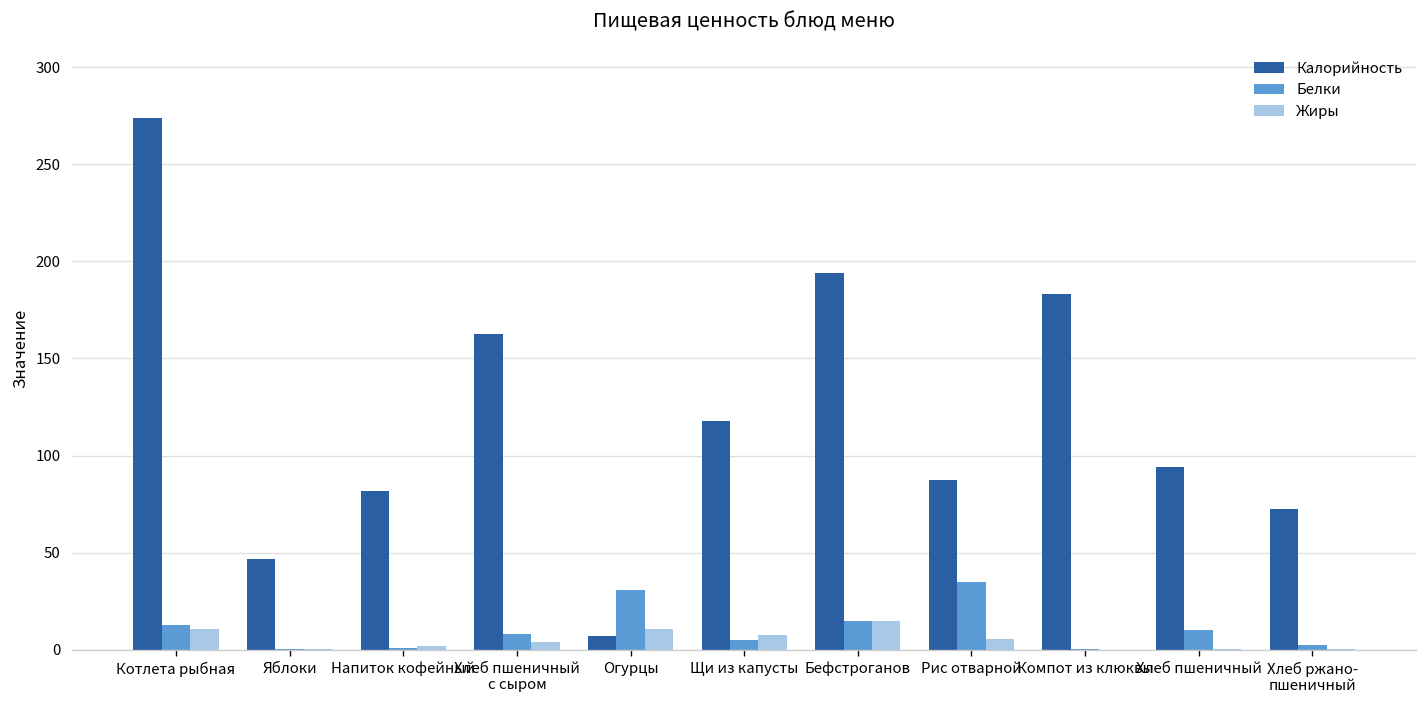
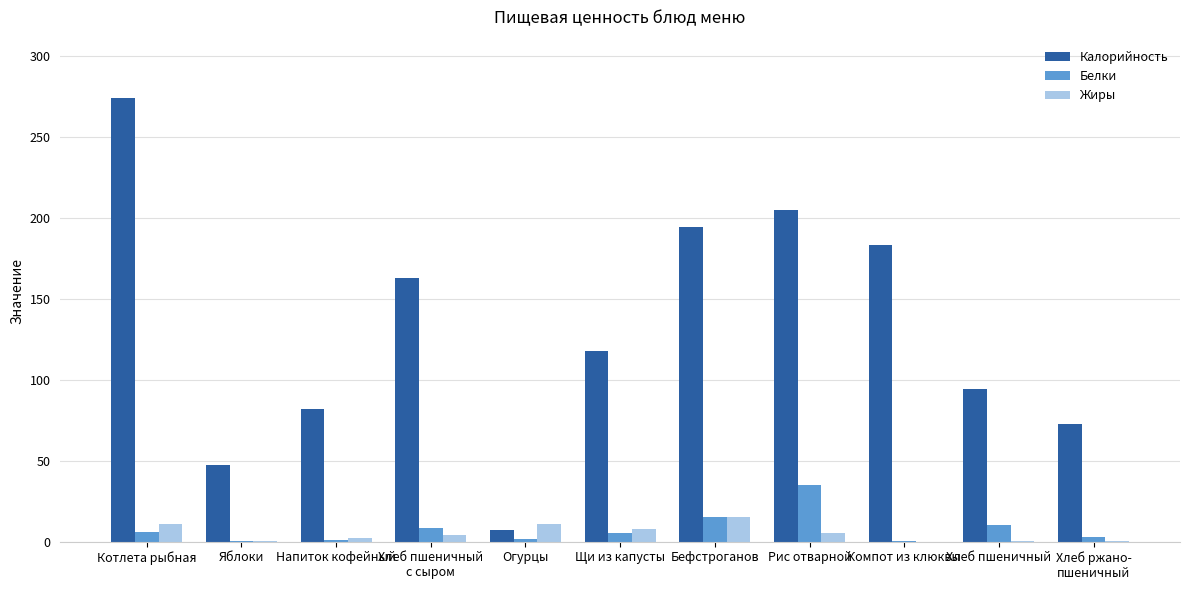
Белки, Котлета рыбная: 13 -> 6
Белки, Огурцы: 31 -> 1
Калорийность, Рис отварной: 88 -> 205
